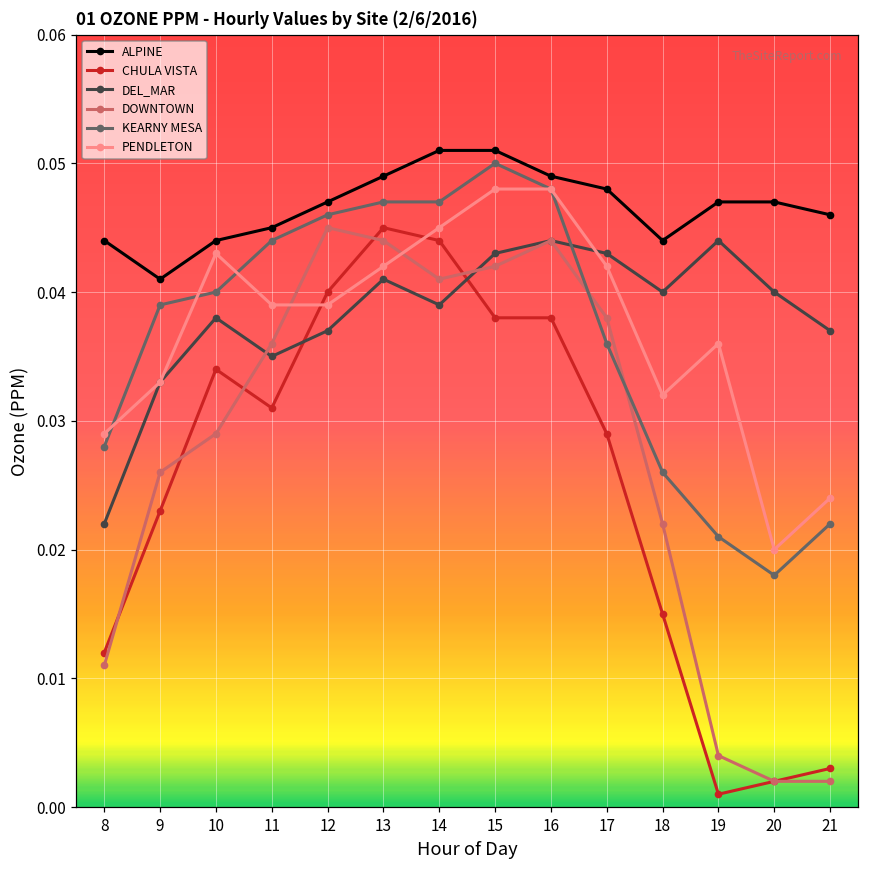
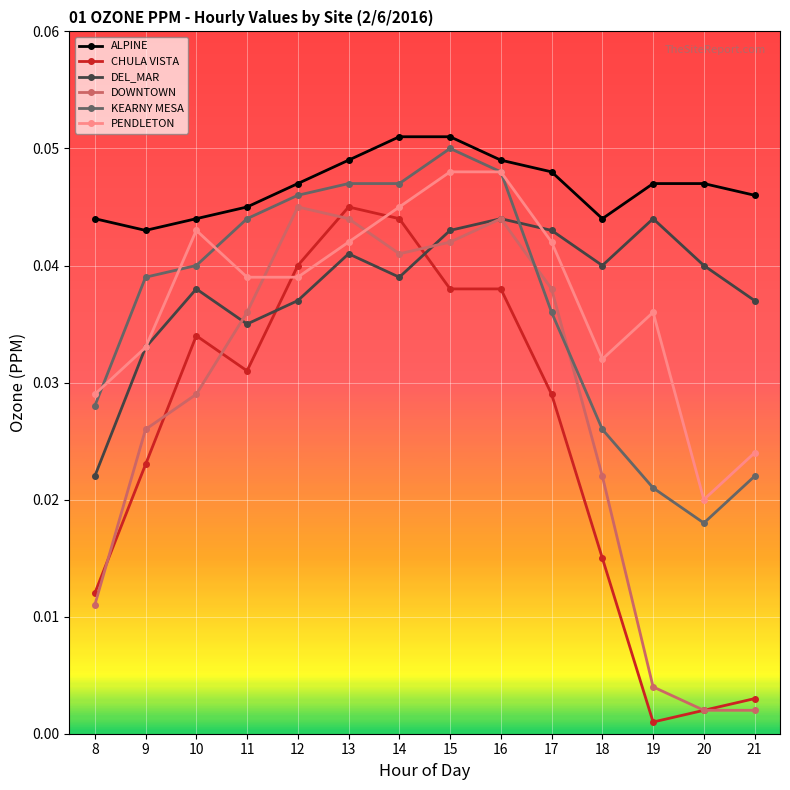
ALPINE, 9: 0.041 -> 0.043
